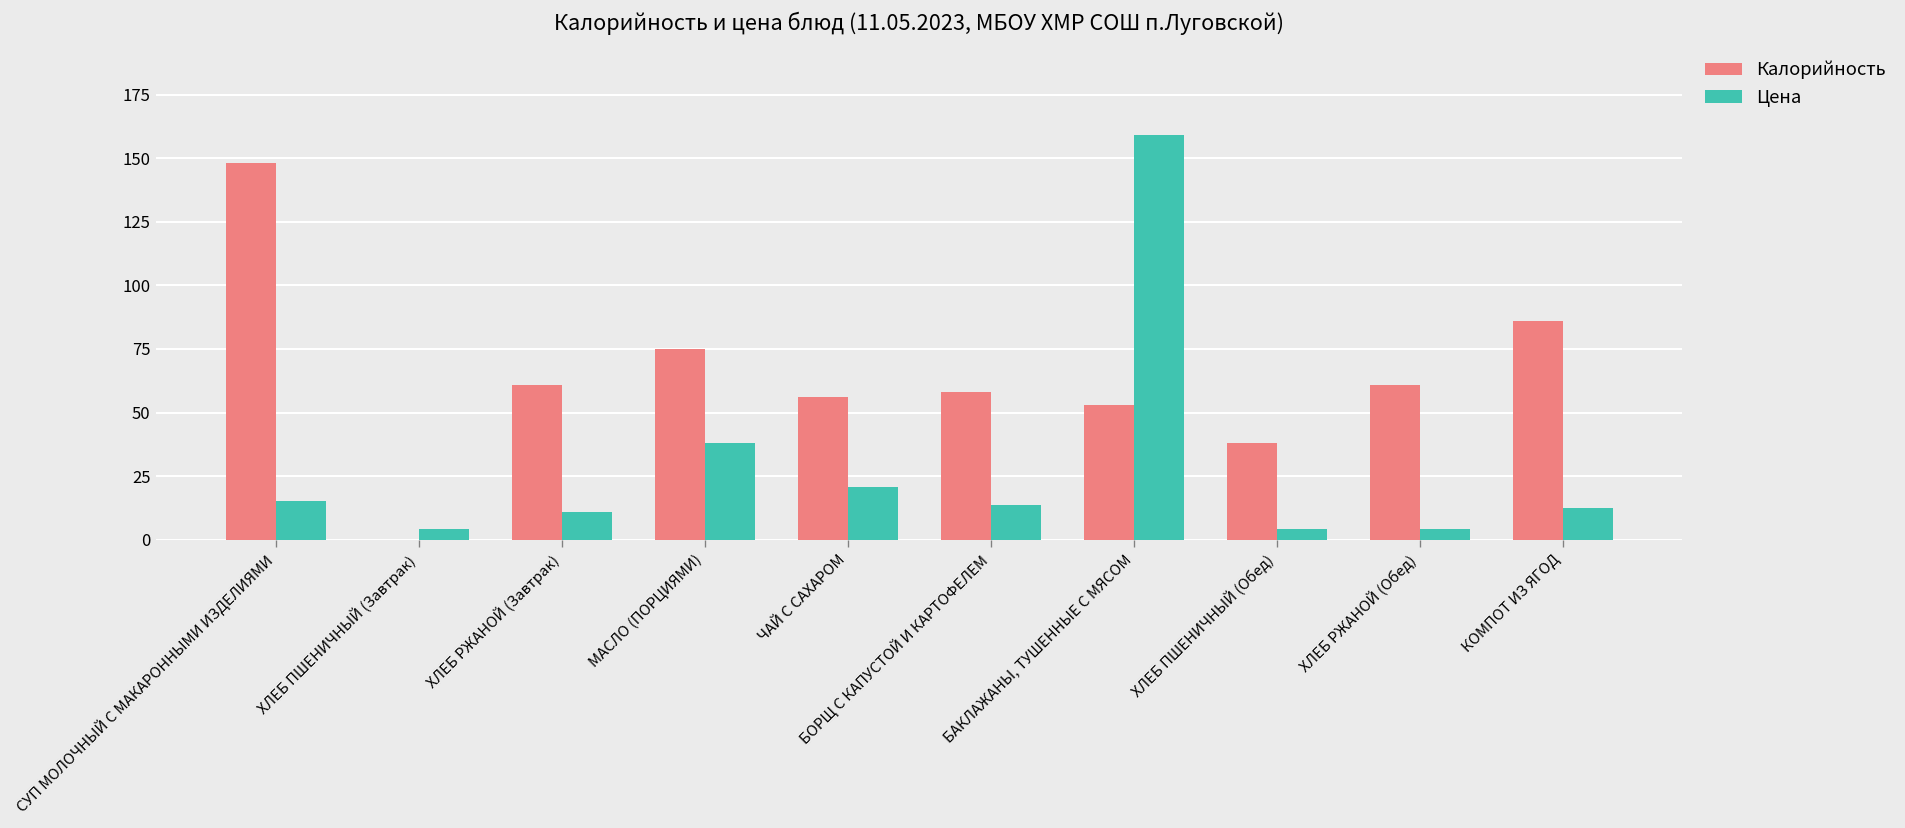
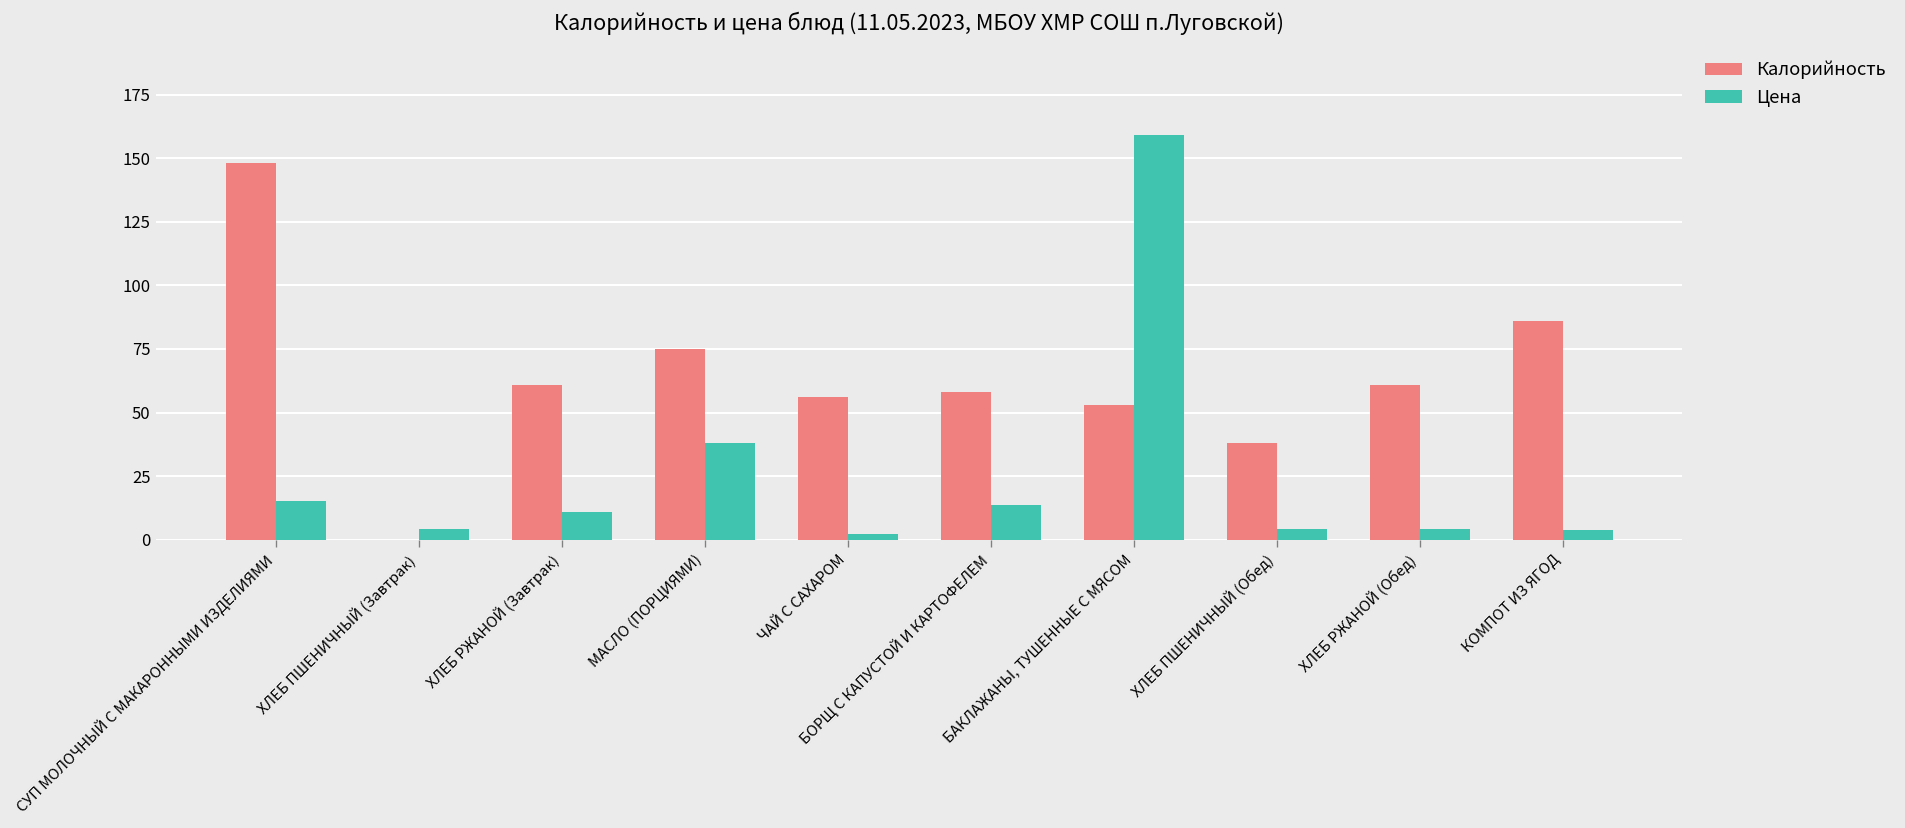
Цена, ЧАЙ С САХАРОМ: 21 -> 2
Цена, КОМПОТ ИЗ ЯГОД: 12 -> 4
